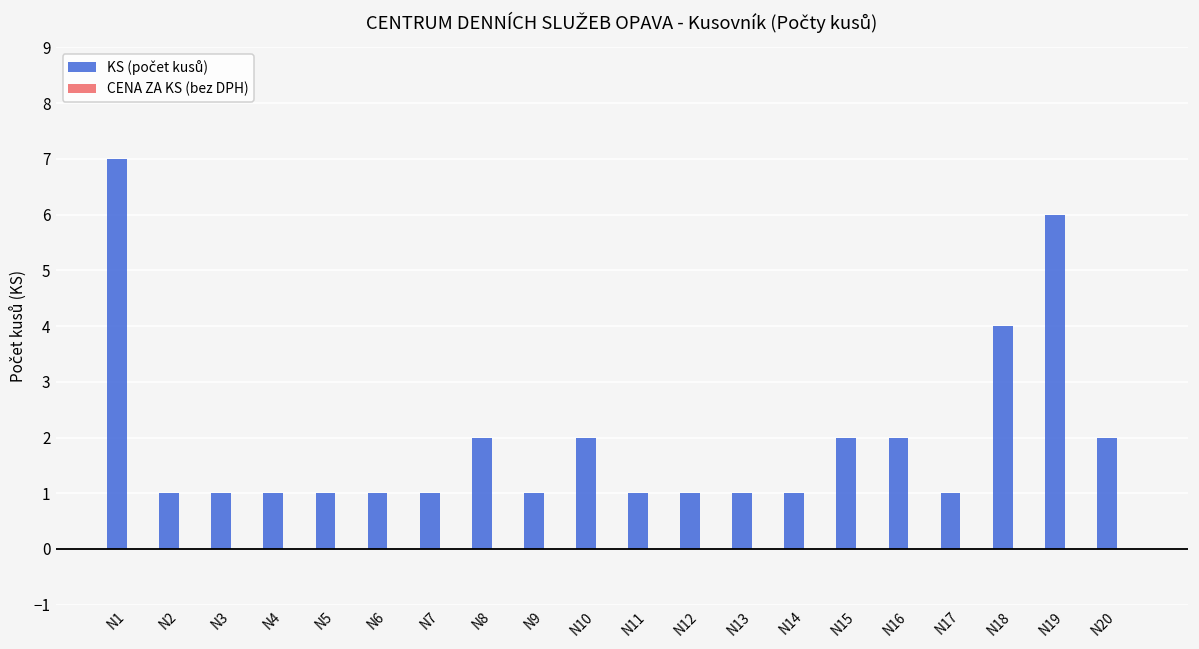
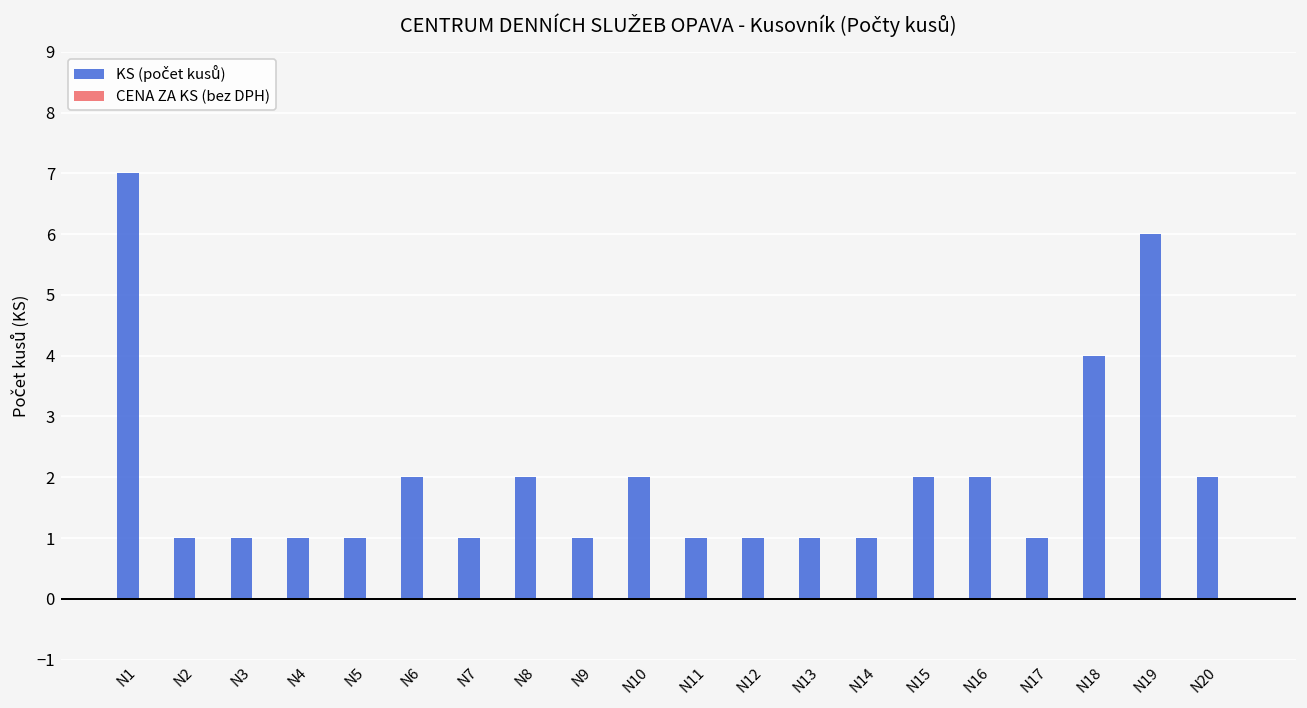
KS (počet kusů), N6: 1 -> 2
